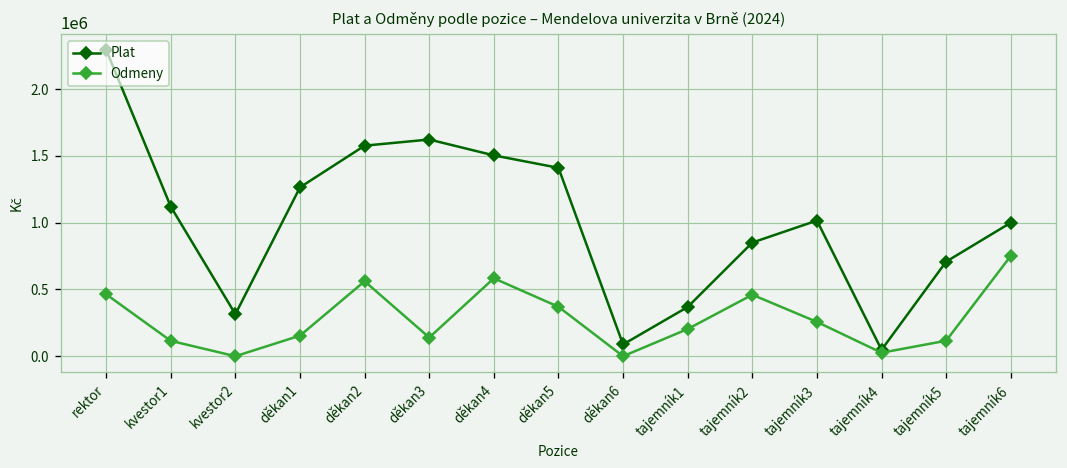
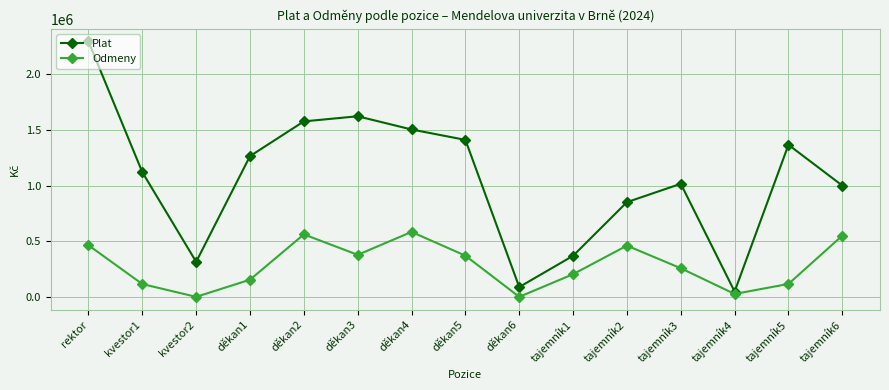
Odmeny, děkan3: 140000 -> 380000
Plat, tajemník5: 710000 -> 1370000
Odmeny, tajemník6: 750000 -> 550000
